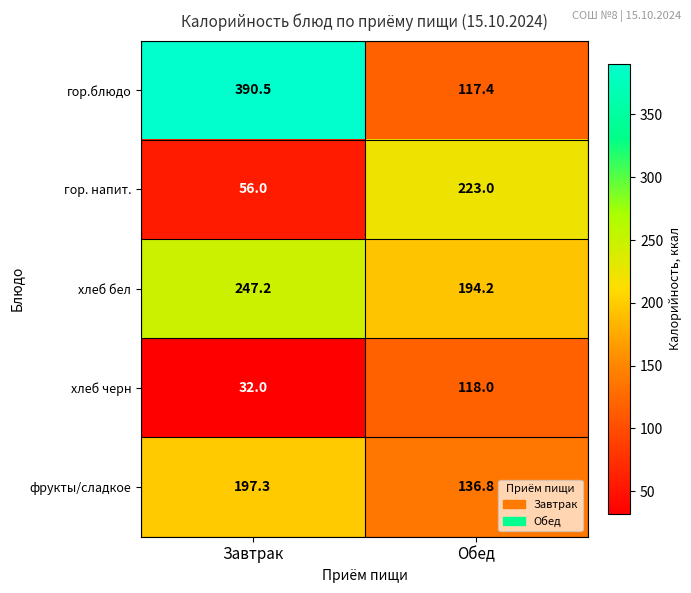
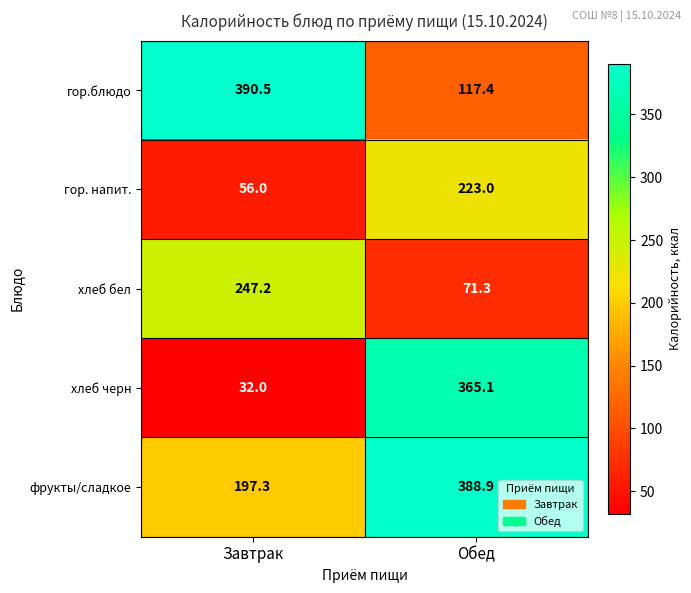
хлеб бел, Обед: 194.2 -> 71.3
хлеб черн, Обед: 118.0 -> 365.1
фрукты/сладкое, Обед: 136.8 -> 388.9
